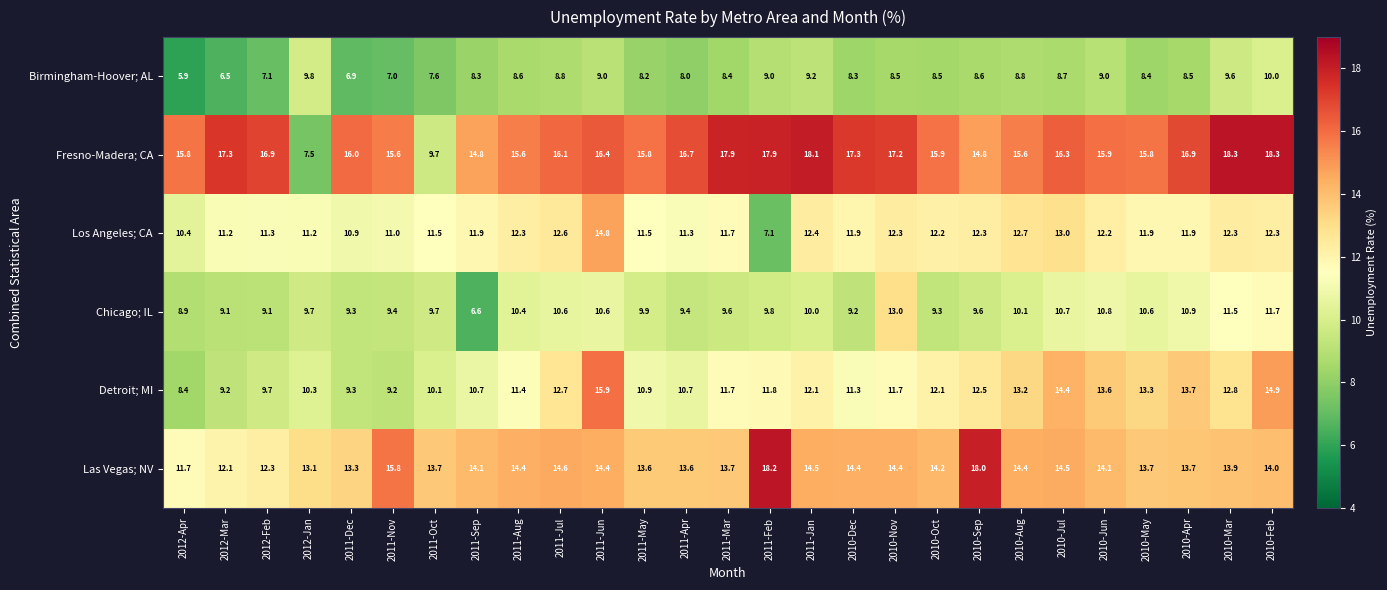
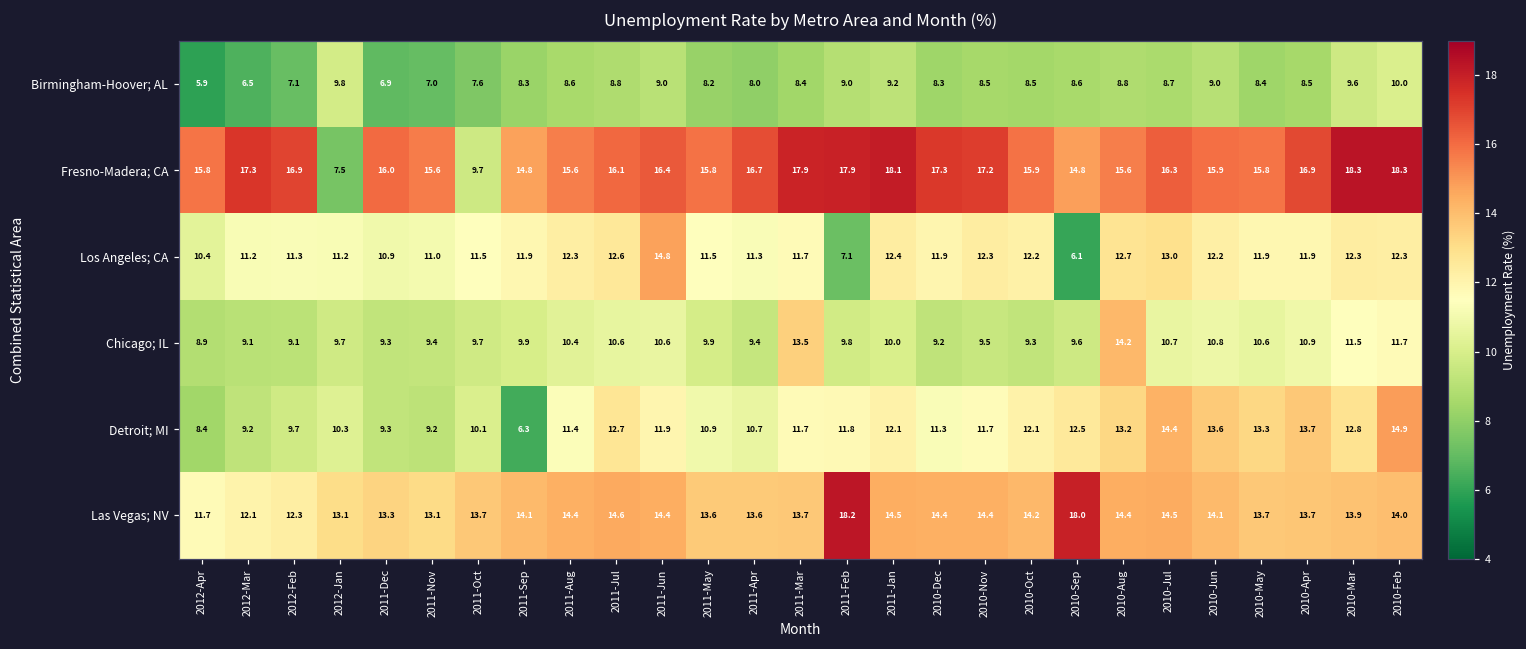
Los Angeles; CA, 2010-Sep: 12.3 -> 6.1
Chicago; IL, 2011-Sep: 6.6 -> 9.9
Chicago; IL, 2011-Mar: 9.6 -> 13.5
Chicago; IL, 2010-Nov: 13.0 -> 9.5
Chicago; IL, 2010-Aug: 10.1 -> 14.2
Detroit; MI, 2011-Sep: 10.7 -> 6.3
Detroit; MI, 2011-Jun: 15.9 -> 11.9
Las Vegas; NV, 2011-Nov: 15.8 -> 13.1
